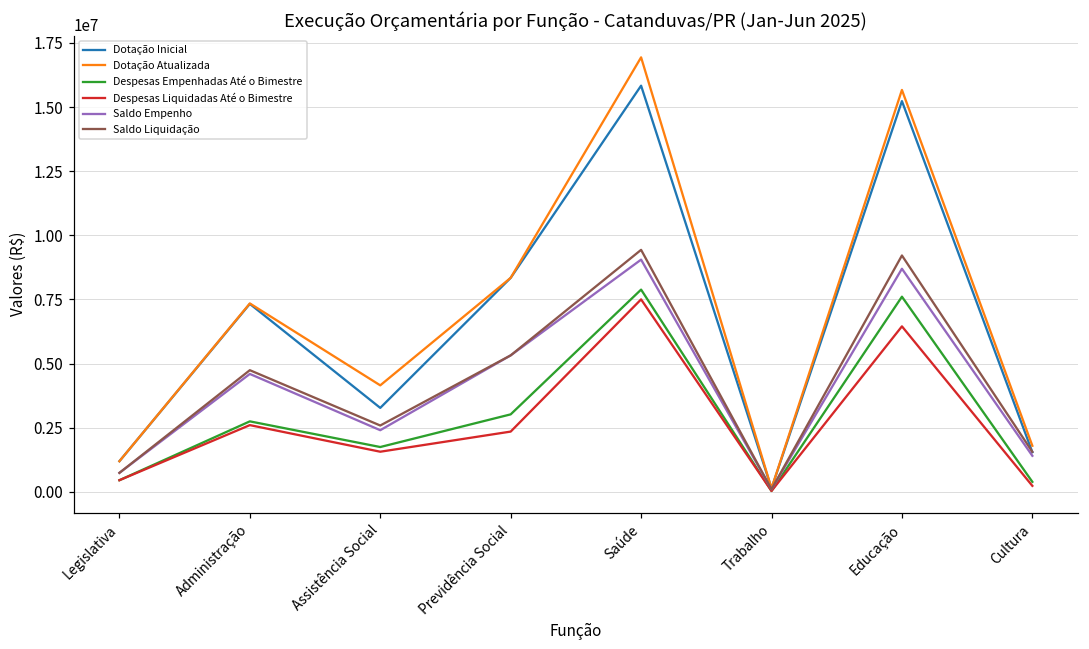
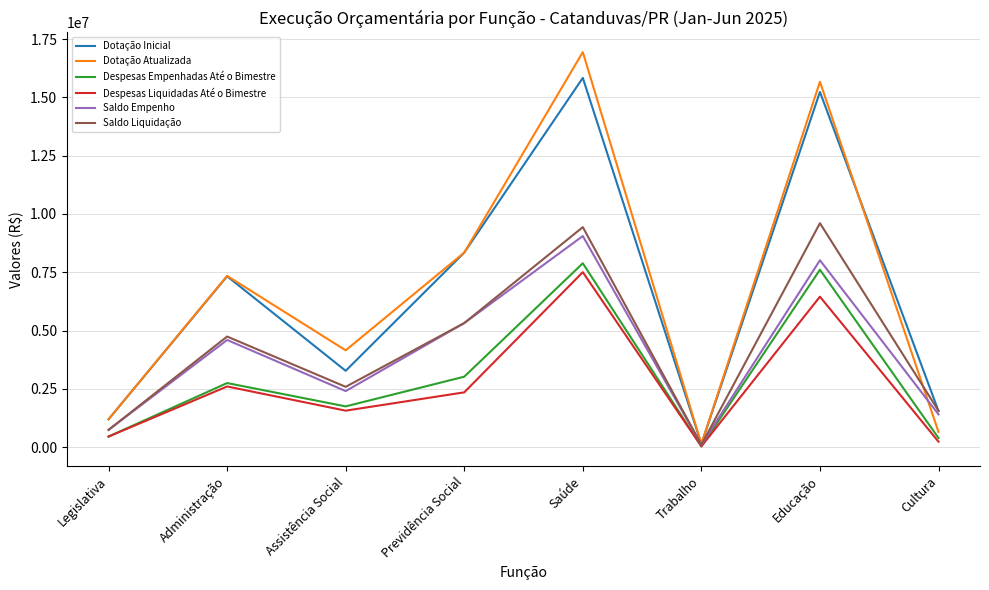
Saldo Empenho, Educação: 8700000 -> 8000000
Saldo Liquidação, Educação: 9200000 -> 9600000
Dotação Atualizada, Cultura: 1800000 -> 700000
